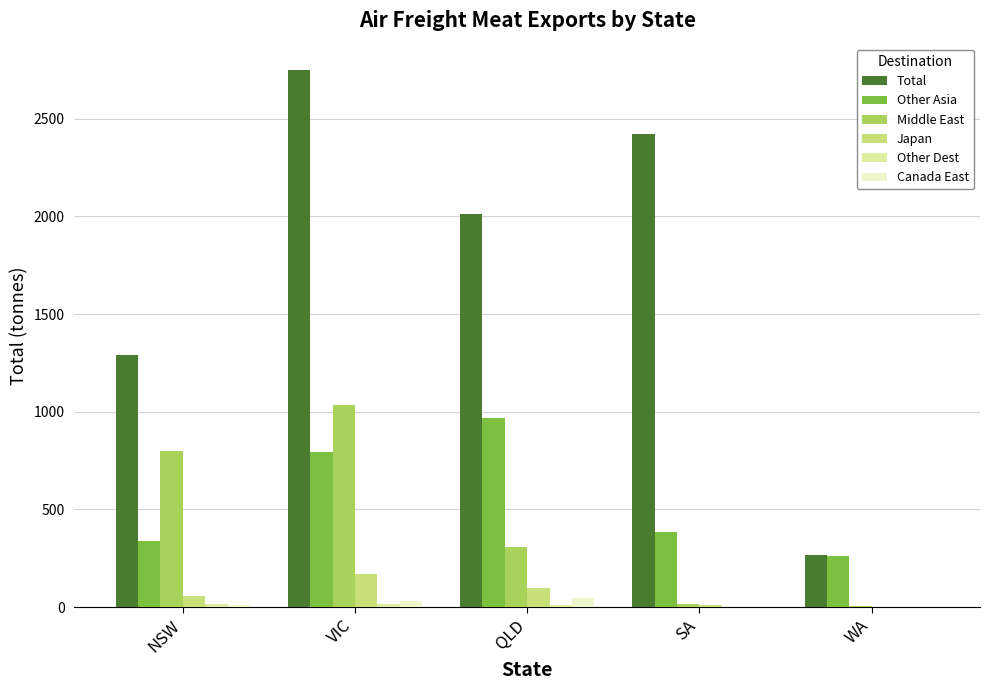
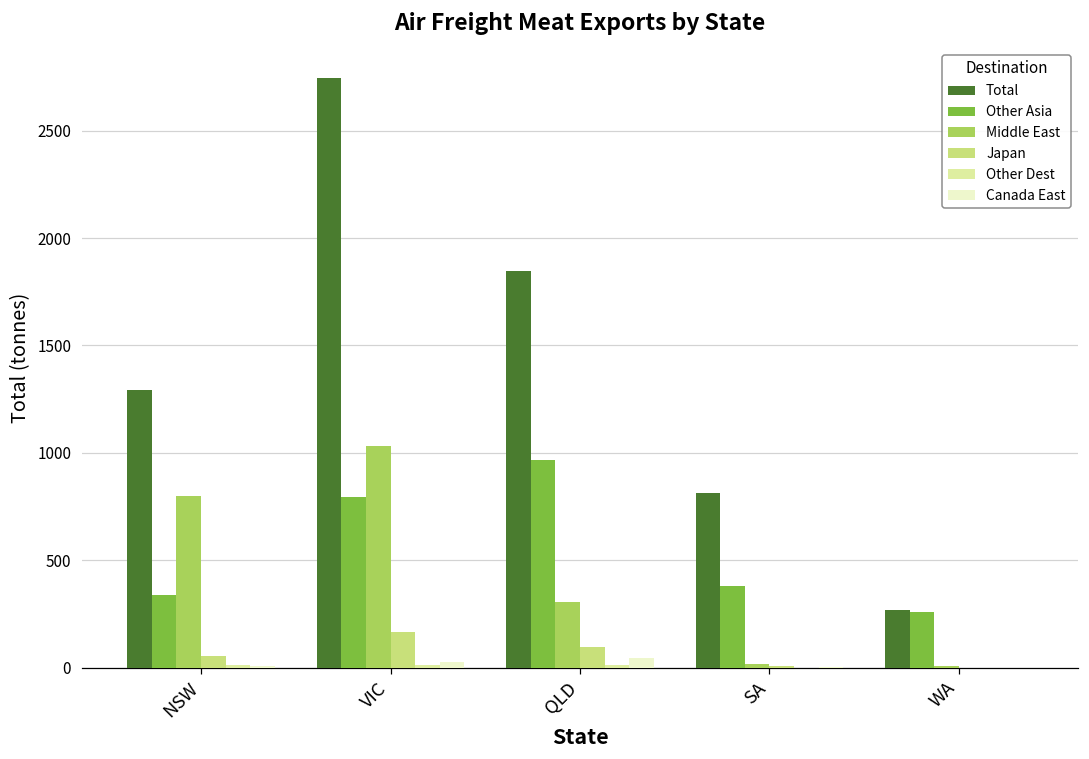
Total, QLD: 2010 -> 1850
Total, SA: 2420 -> 810
